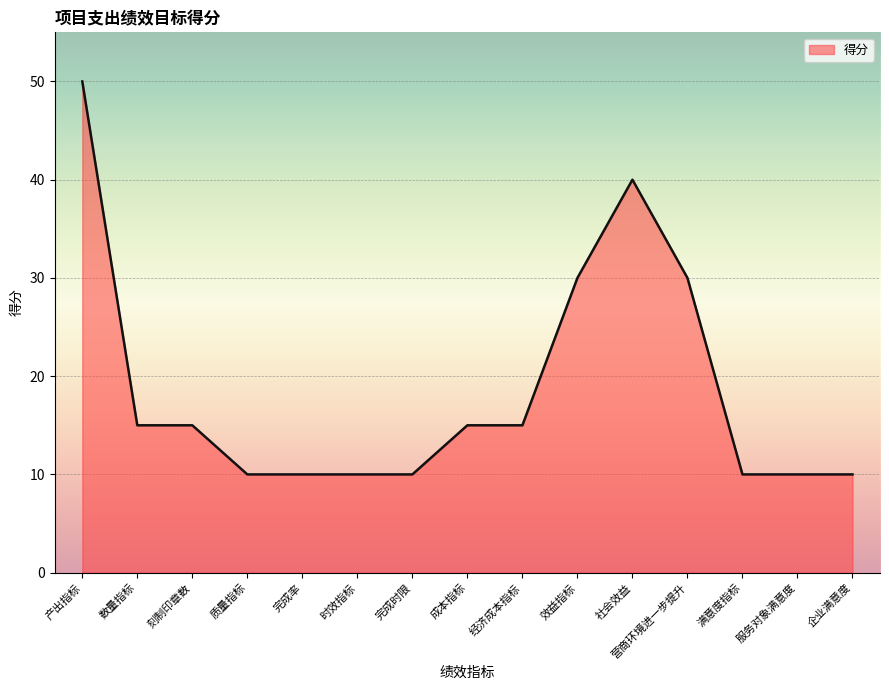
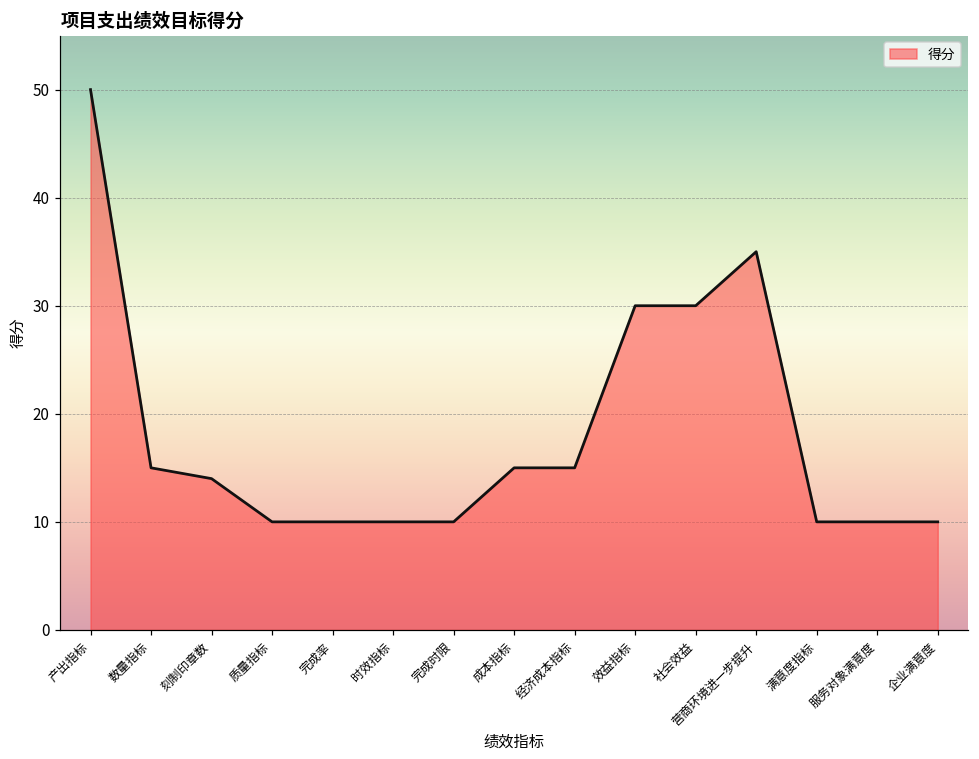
刻制印章数: 15 -> 14
社会效益: 40 -> 30
营商环境进一步提升: 30 -> 35
